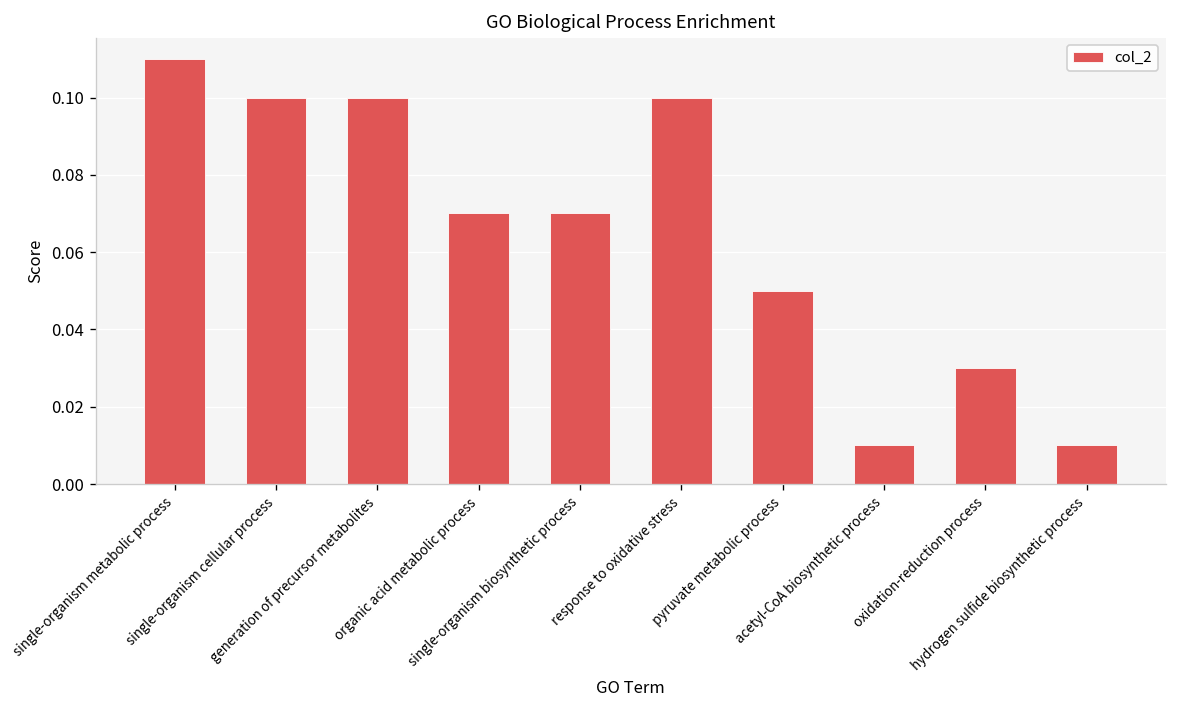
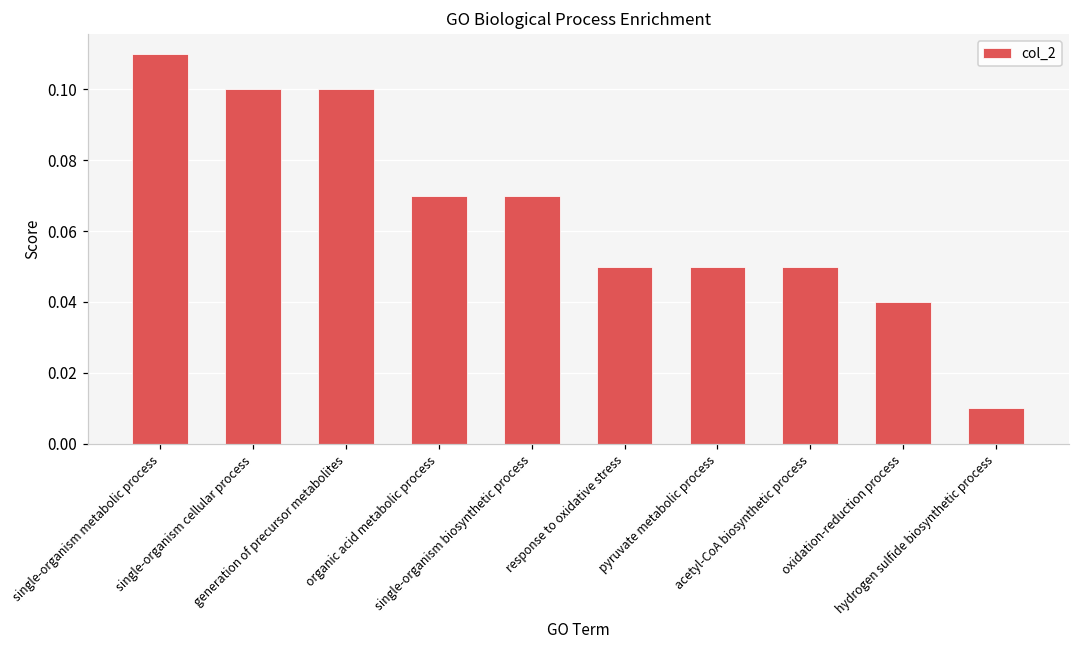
response to oxidative stress: 0.10 -> 0.05
acetyl-CoA biosynthetic process: 0.01 -> 0.05
oxidation-reduction process: 0.03 -> 0.04
